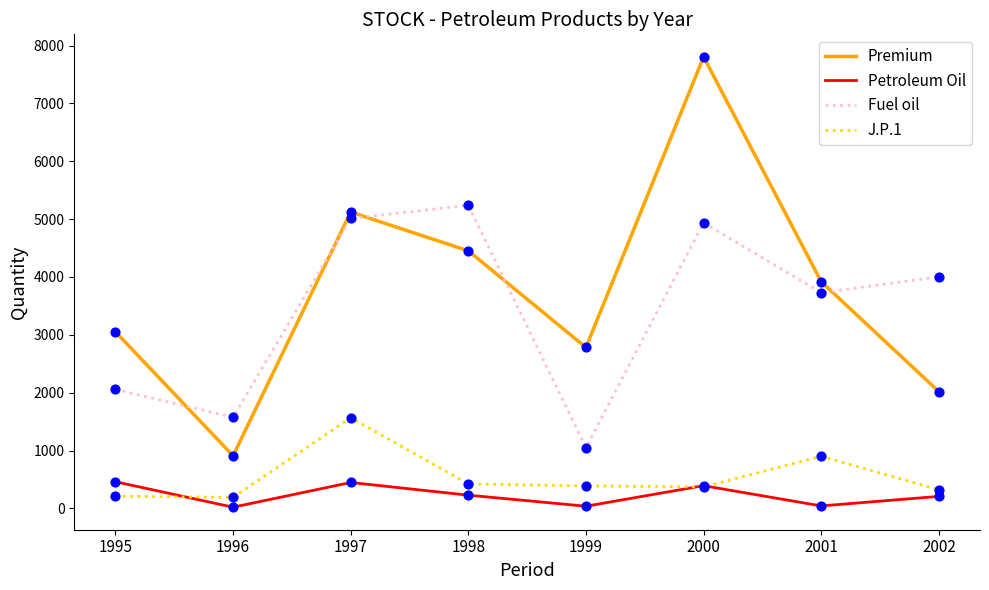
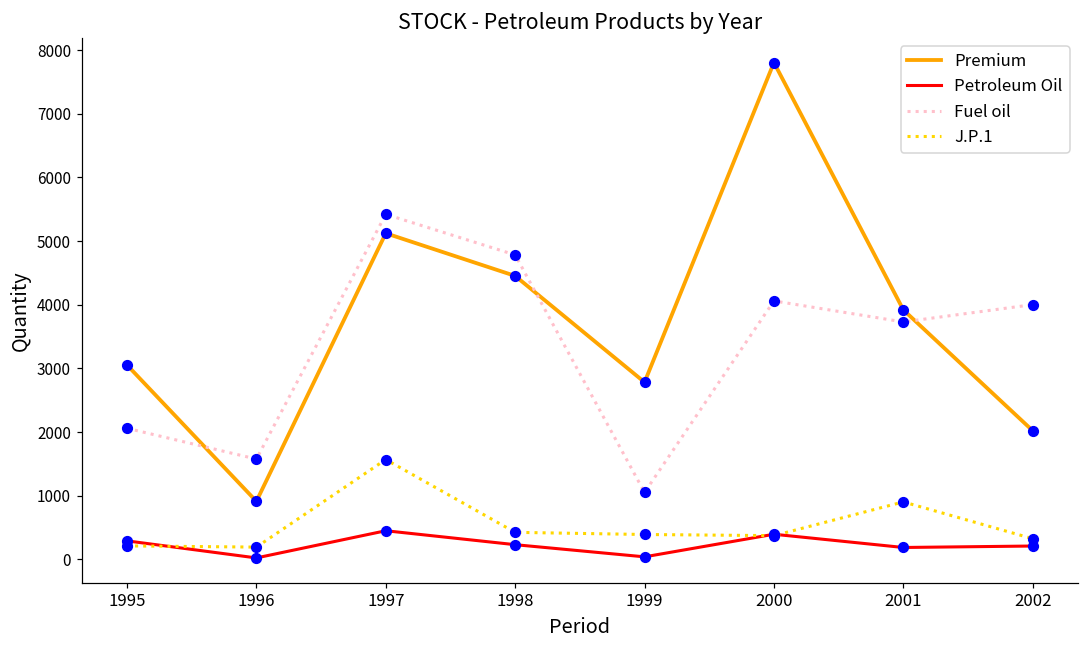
Petroleum Oil, 1995: 500 -> 300
Fuel oil, 1997: 5000 -> 5400
Fuel oil, 1998: 5200 -> 4800
Fuel oil, 2000: 4900 -> 4100
Petroleum Oil, 2001: 0 -> 200
